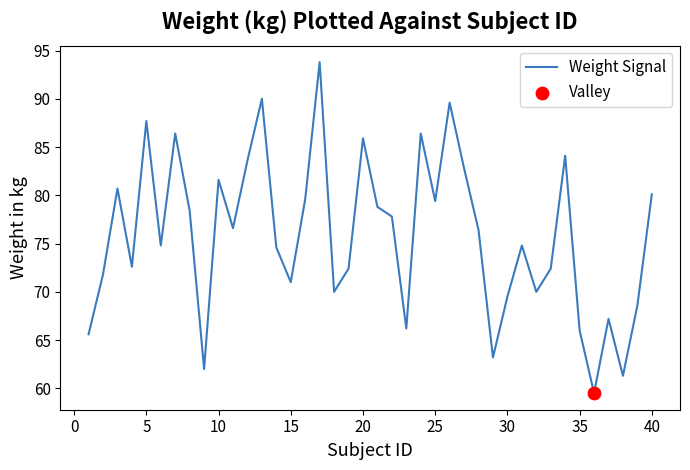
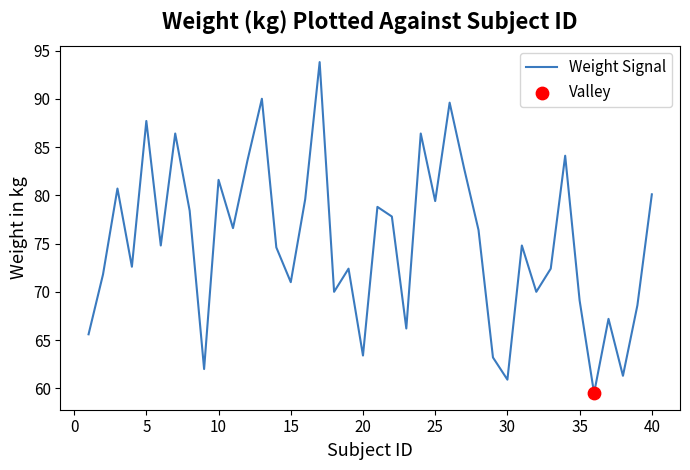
Weight Signal, 20: 86 -> 63
Weight Signal, 30: 70 -> 61
Weight Signal, 35: 66 -> 69
